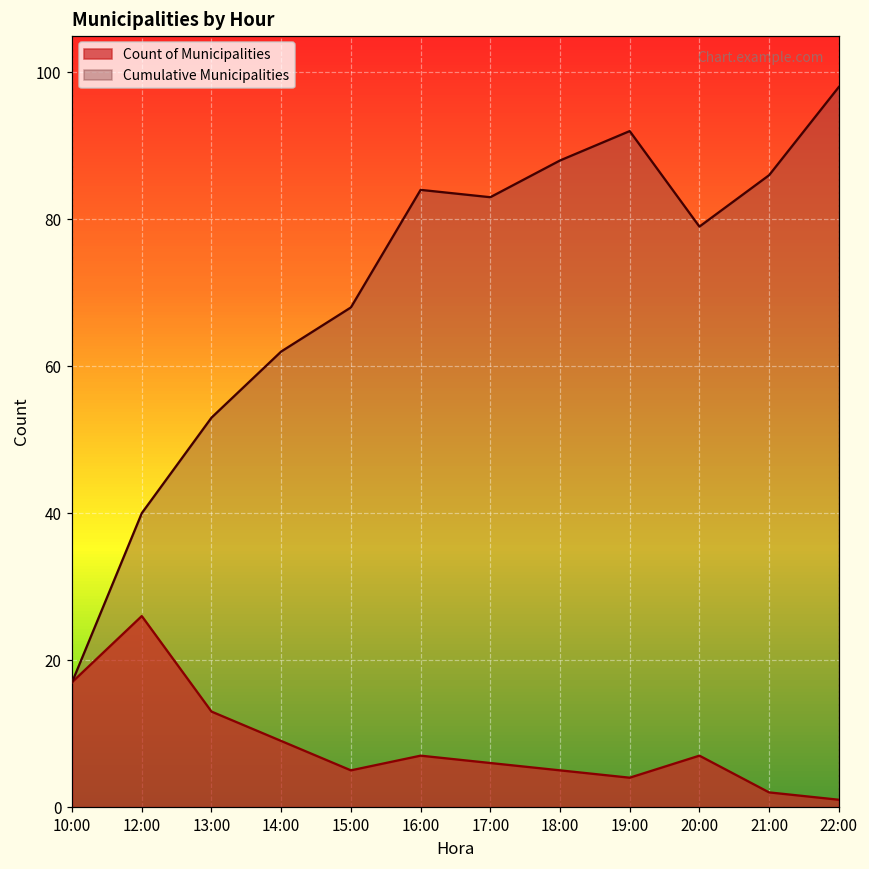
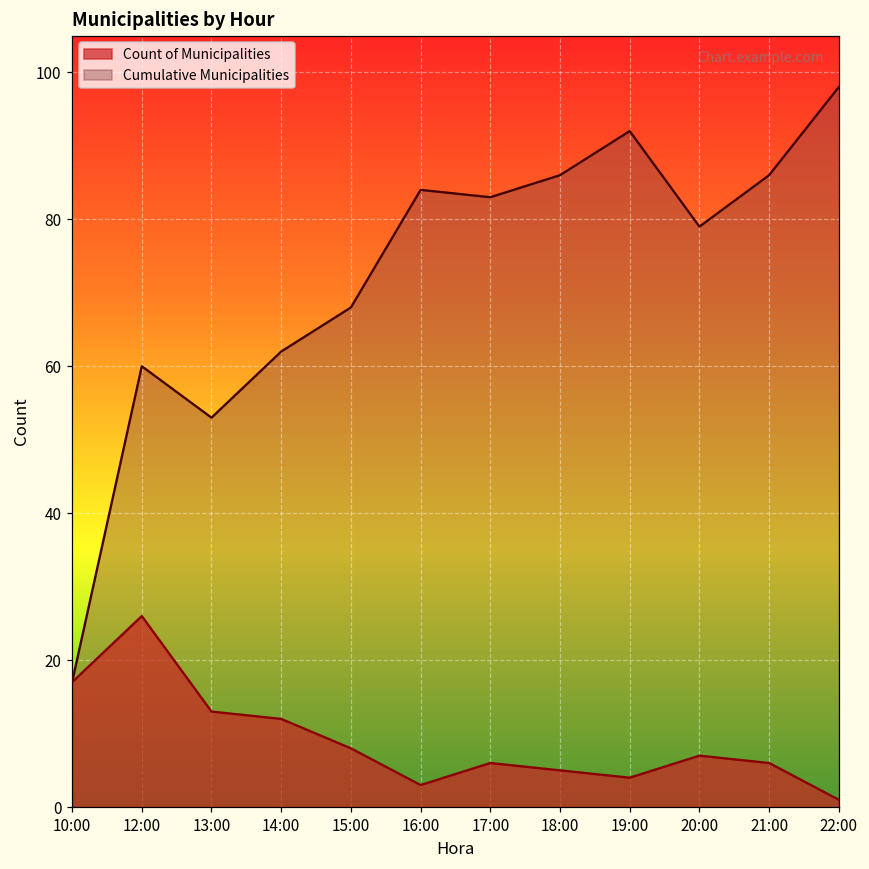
Cumulative Municipalities, 12:00: 40 -> 60
Count of Municipalities, 14:00: 9 -> 12
Count of Municipalities, 15:00: 5 -> 8
Count of Municipalities, 16:00: 7 -> 3
Cumulative Municipalities, 18:00: 88 -> 86
Count of Municipalities, 21:00: 2 -> 6
